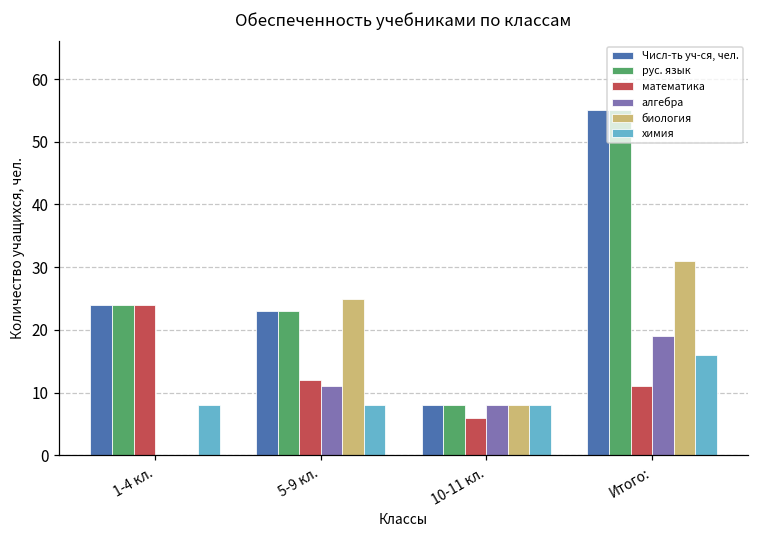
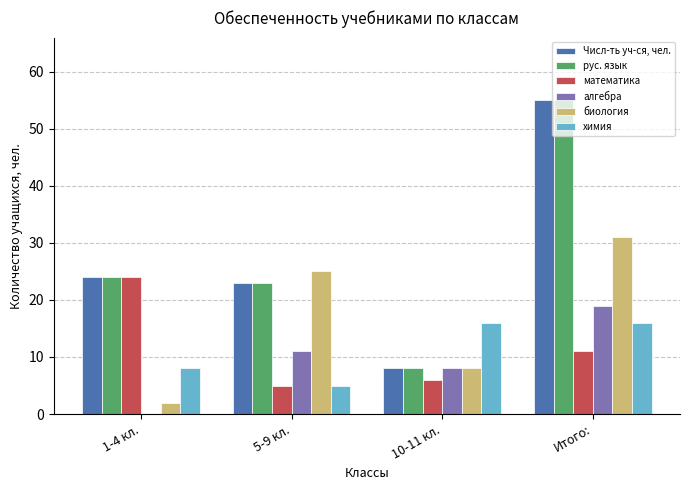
биология, 1-4 кл.: 0 -> 2
математика, 5-9 кл.: 12 -> 5
химия, 5-9 кл.: 8 -> 5
химия, 10-11 кл.: 8 -> 16
